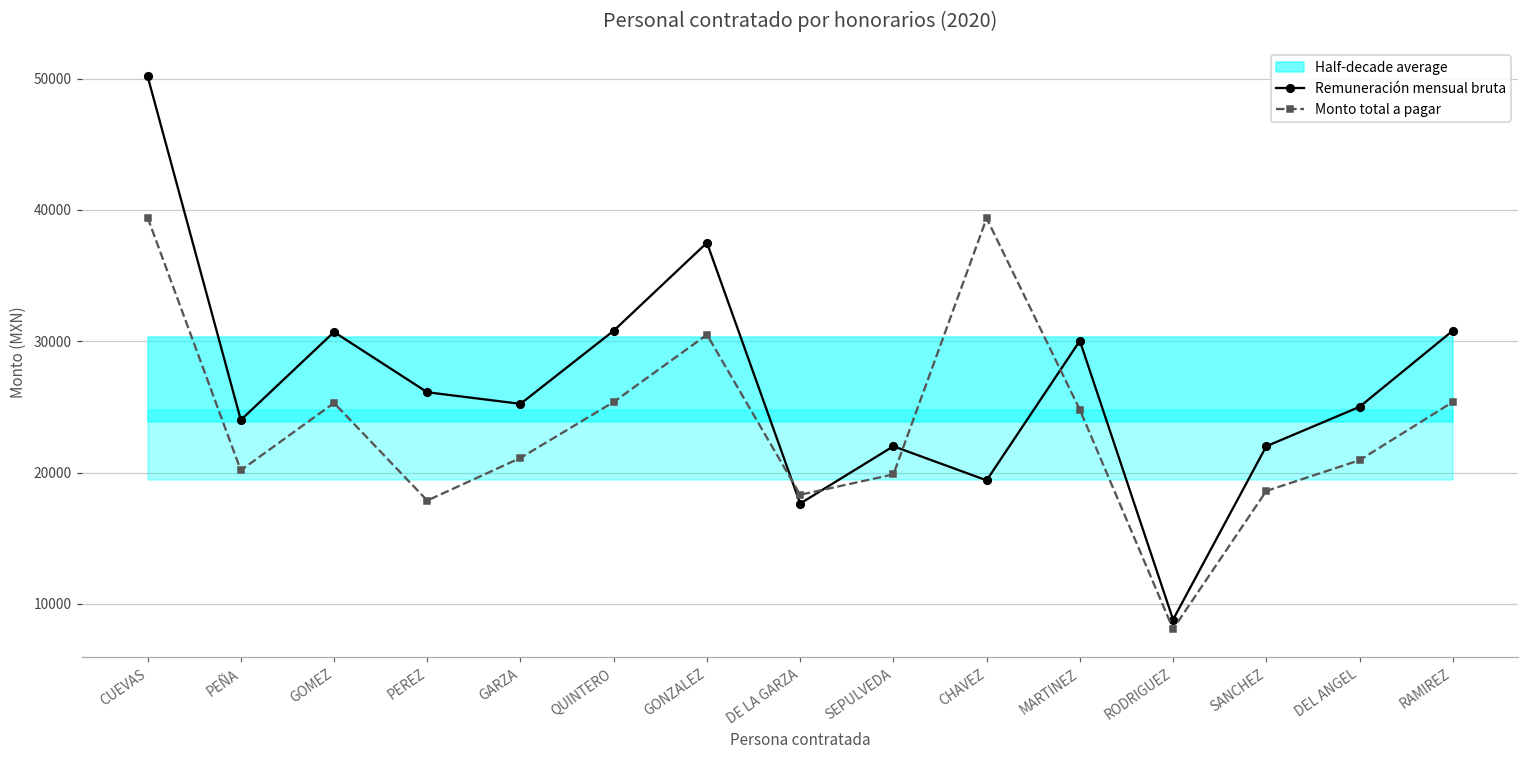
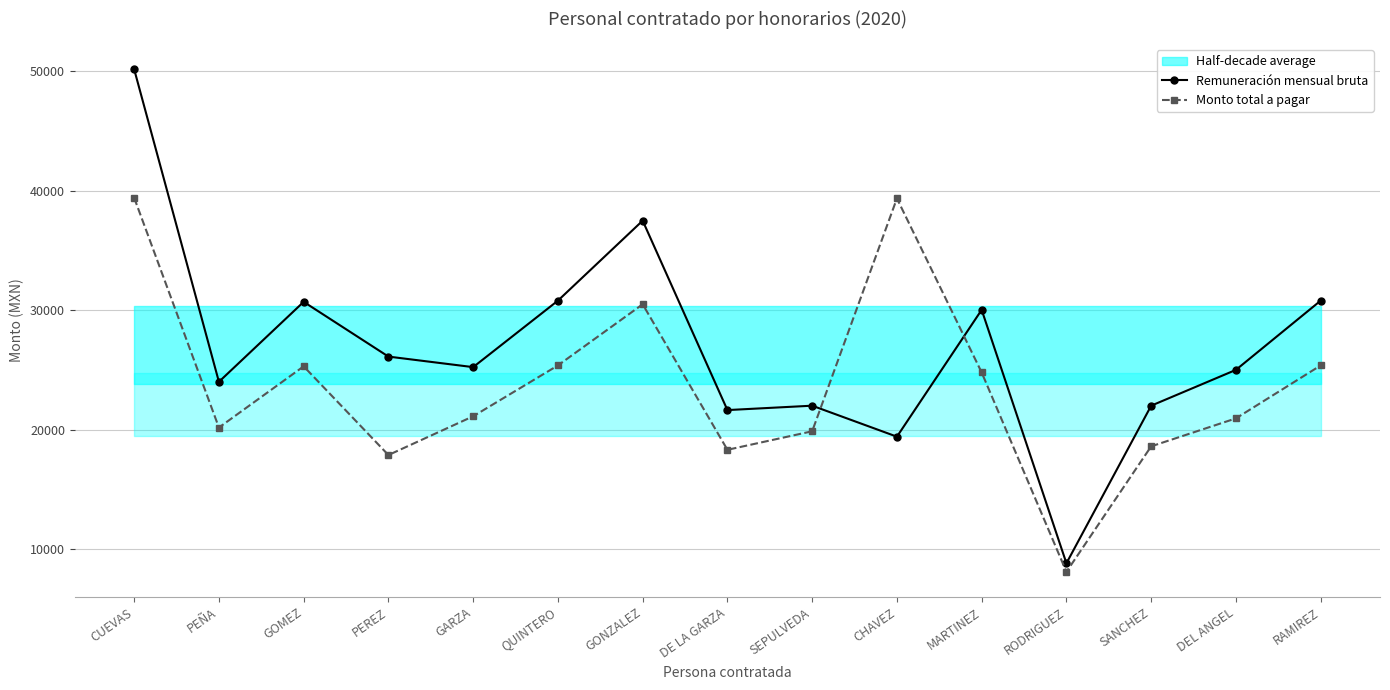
Remuneración mensual bruta, DE LA GARZA: 17600 -> 21600
